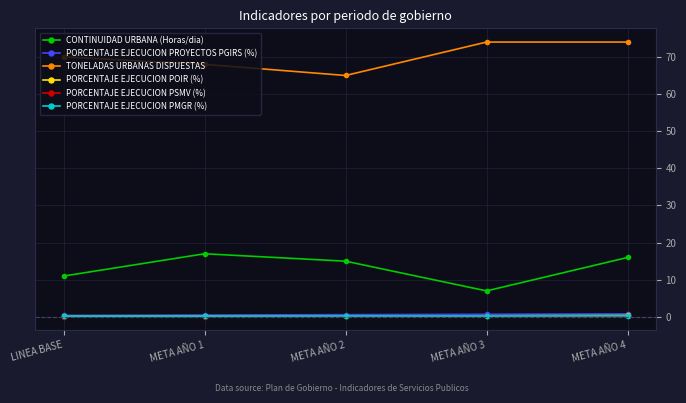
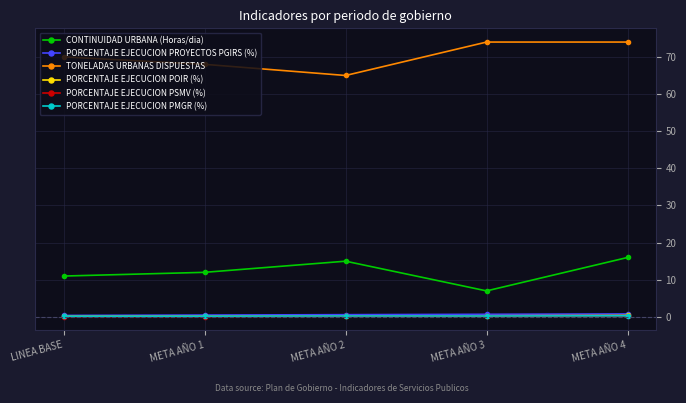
CONTINUIDAD URBANA (Horas/dia), META AÑO 1: 17 -> 12
